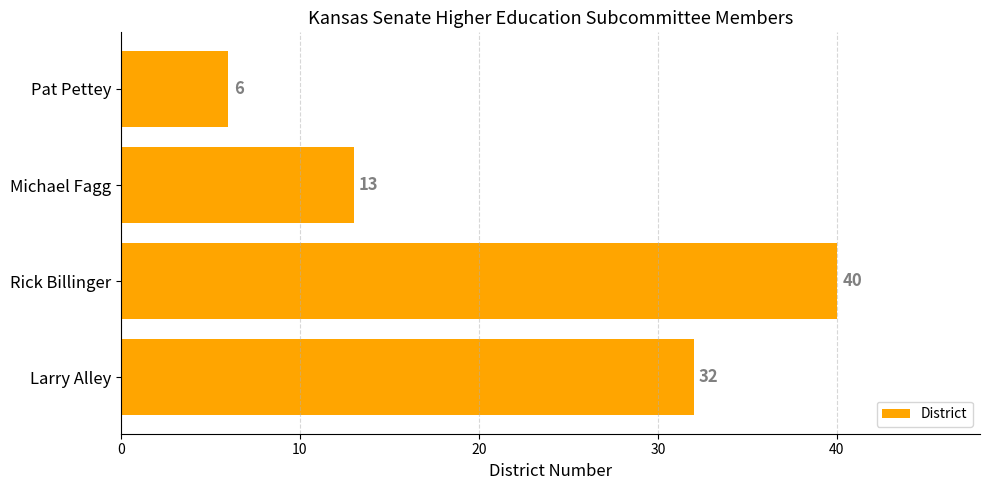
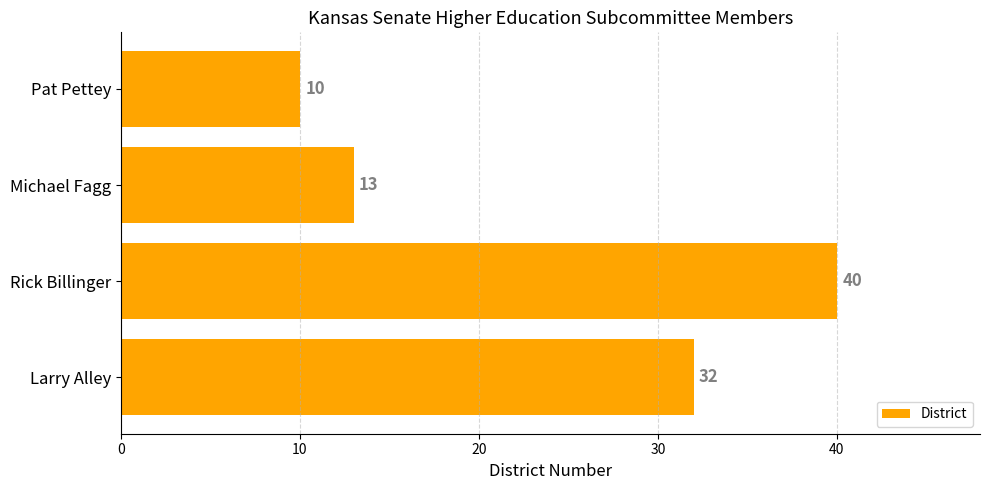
Pat Pettey: 6 -> 10
